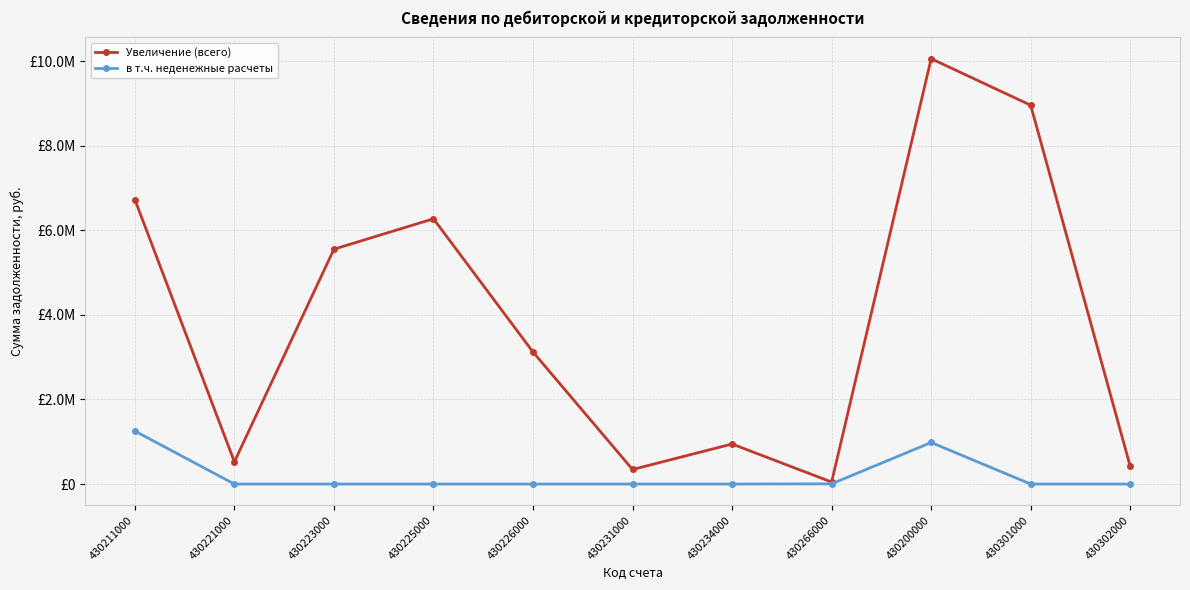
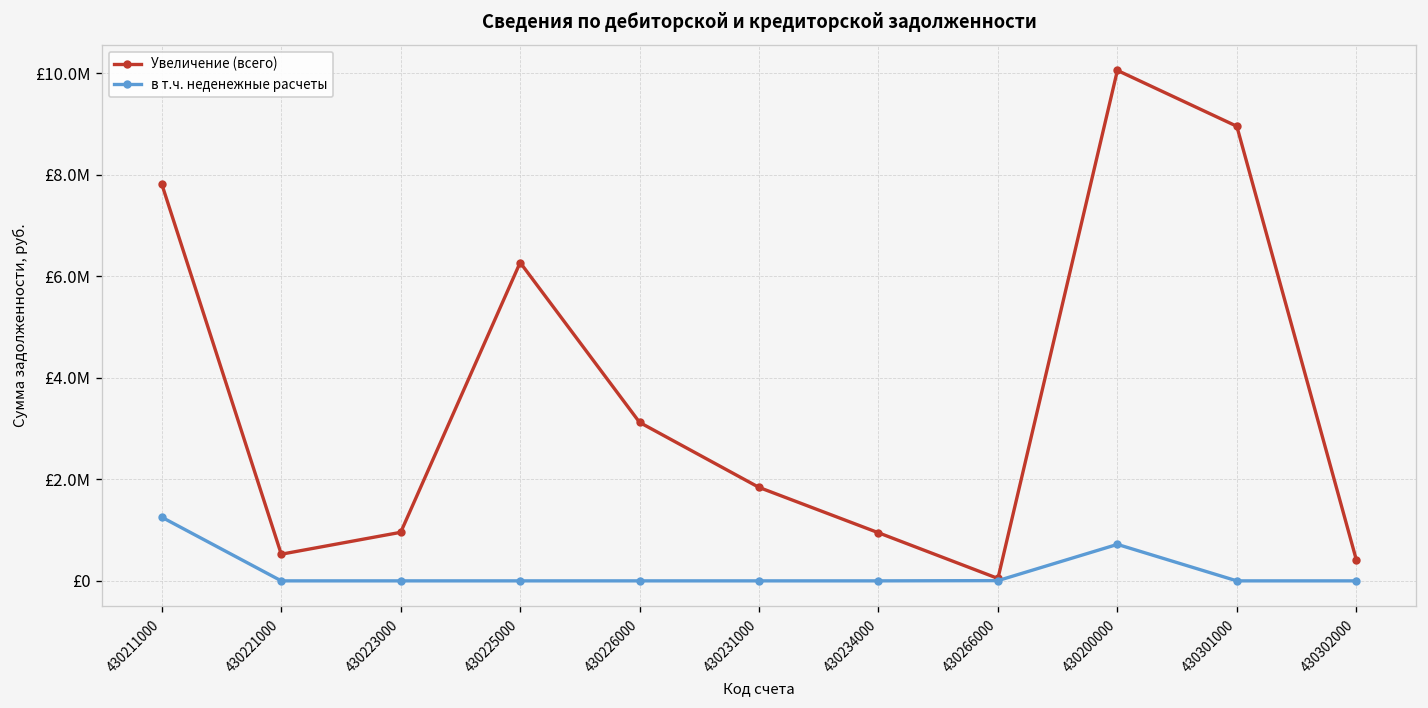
Увеличение (всего), 430211000: £6700000 -> £7800000
Увеличение (всего), 430223000: £5600000 -> £1000000
Увеличение (всего), 430231000: £300000 -> £1800000
в т.ч. неденежные расчеты, 430200000: £1000000 -> £700000
